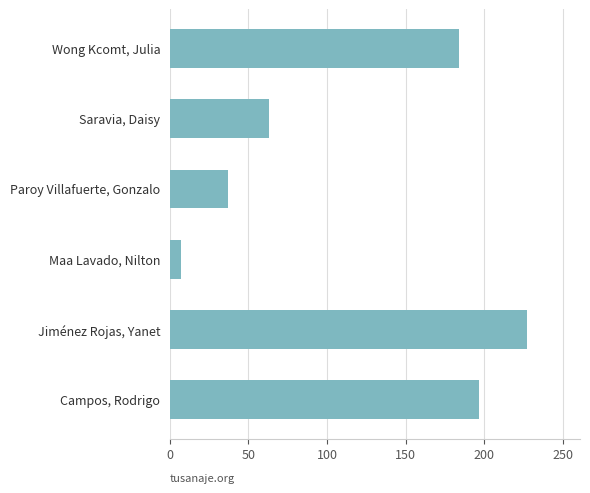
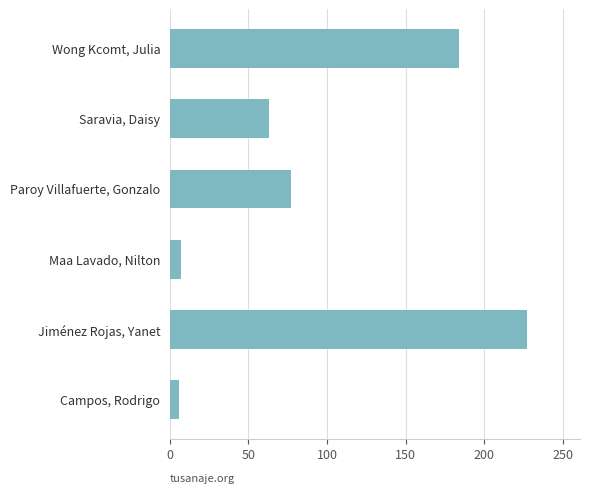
Paroy Villafuerte, Gonzalo: 37 -> 77
Campos, Rodrigo: 197 -> 6
